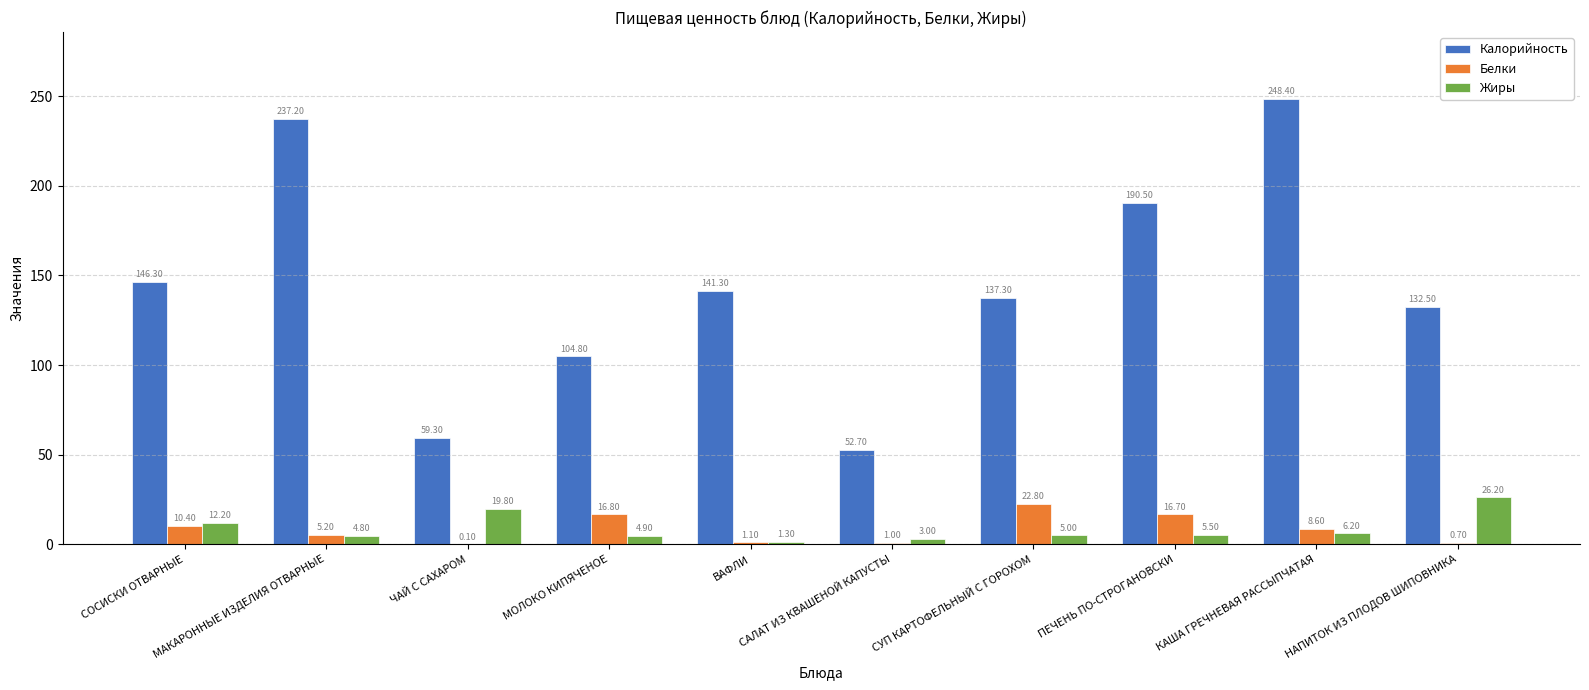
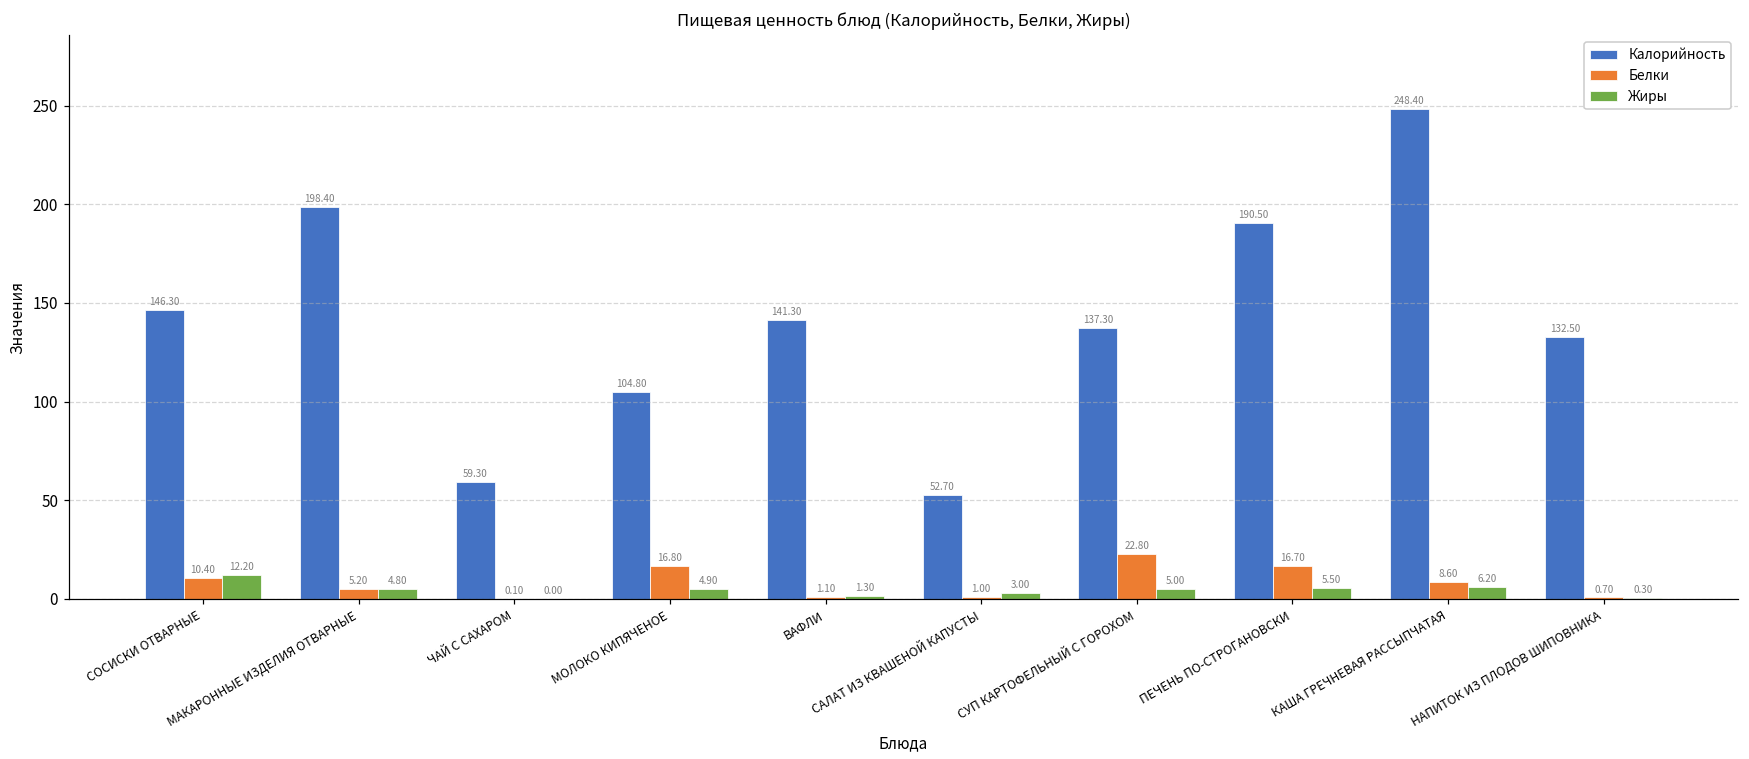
Калорийность, МАКАРОННЫЕ ИЗДЕЛИЯ ОТВАРНЫЕ: 237.20 -> 198.40
Жиры, ЧАЙ С САХАРОМ: 19.80 -> 0.00
Жиры, НАПИТОК ИЗ ПЛОДОВ ШИПОВНИКА: 26.20 -> 0.30
